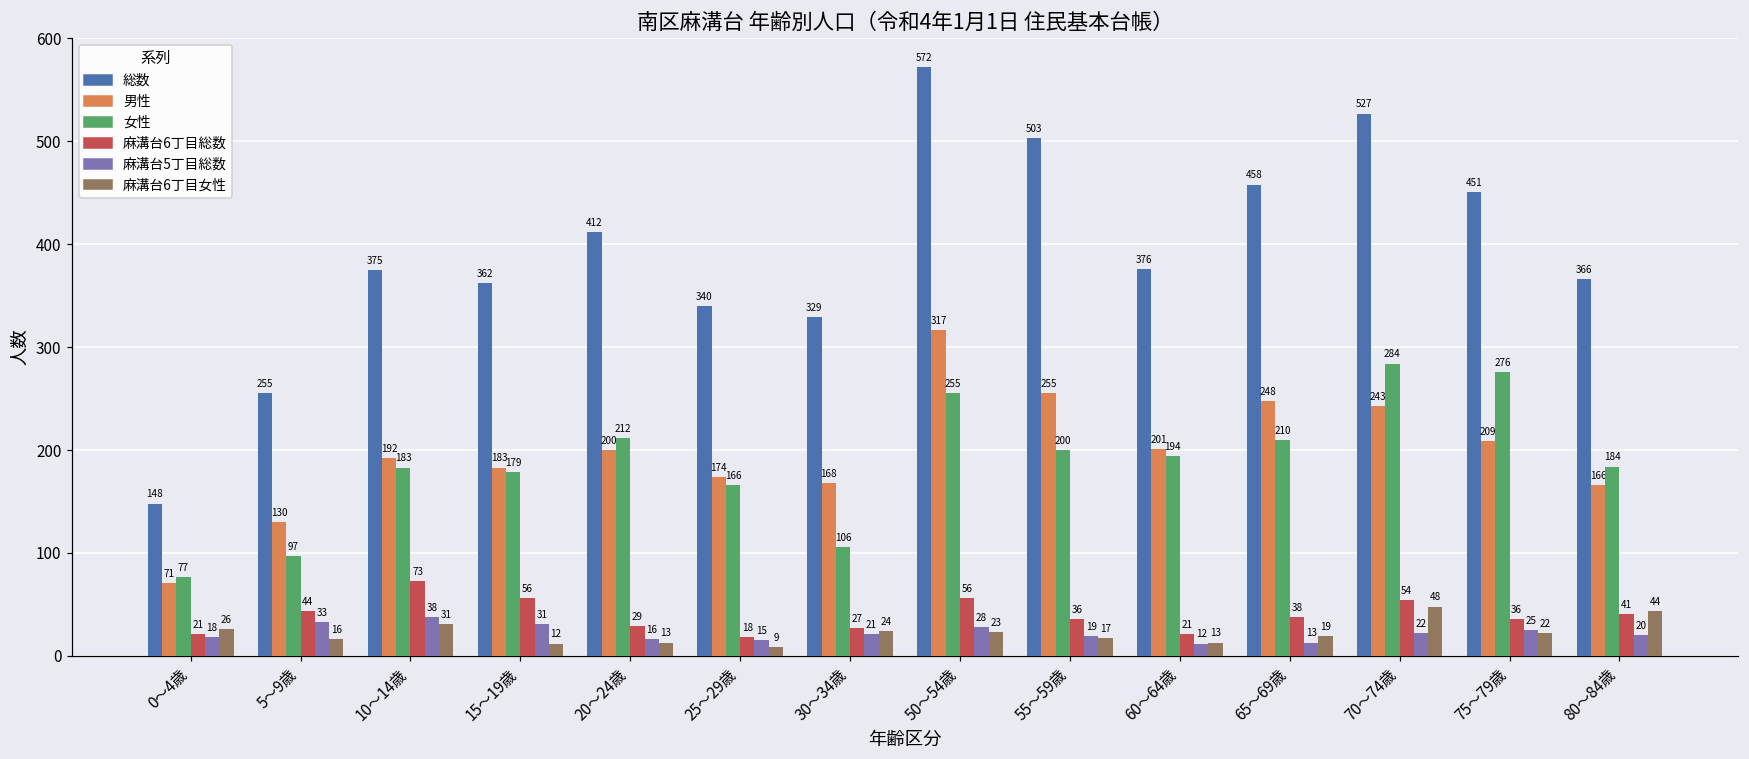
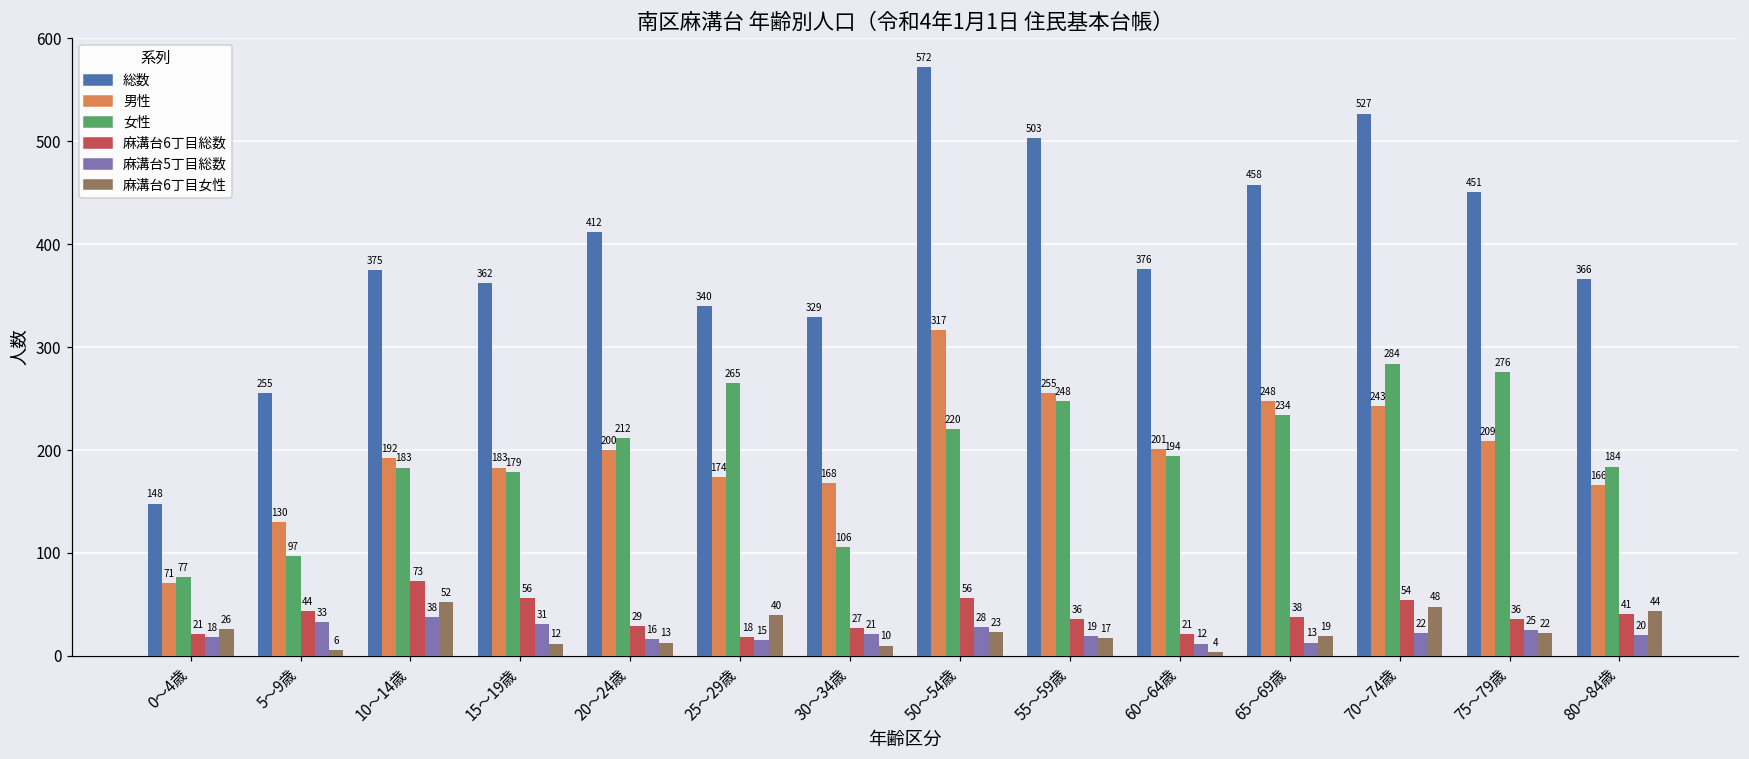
麻溝台6丁目女性, 5～9歳: 16 -> 6
麻溝台6丁目女性, 10～14歳: 31 -> 52
女性, 25～29歳: 166 -> 265
麻溝台6丁目女性, 25～29歳: 9 -> 40
麻溝台6丁目女性, 30～34歳: 24 -> 10
女性, 50～54歳: 255 -> 220
女性, 55～59歳: 200 -> 248
麻溝台6丁目女性, 60～64歳: 13 -> 4
女性, 65～69歳: 210 -> 234
